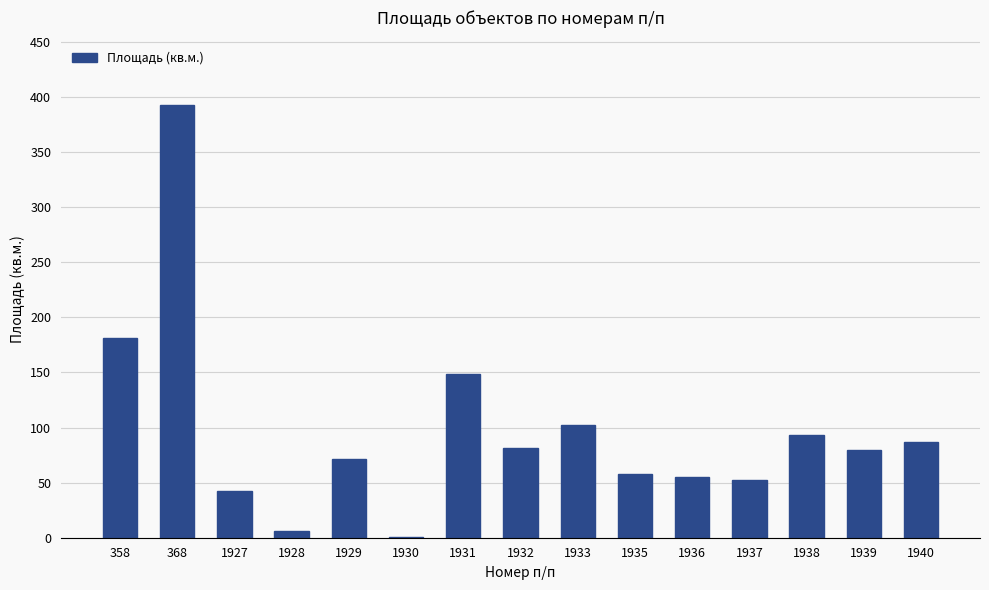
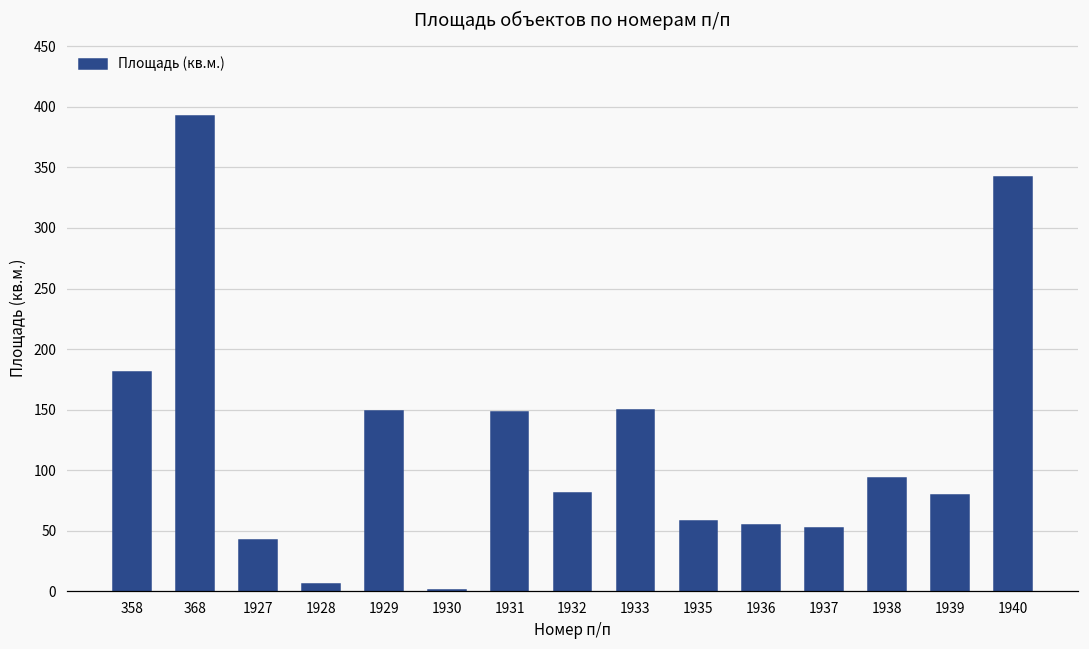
1929: 72 -> 149
1933: 103 -> 150
1940: 87 -> 342
